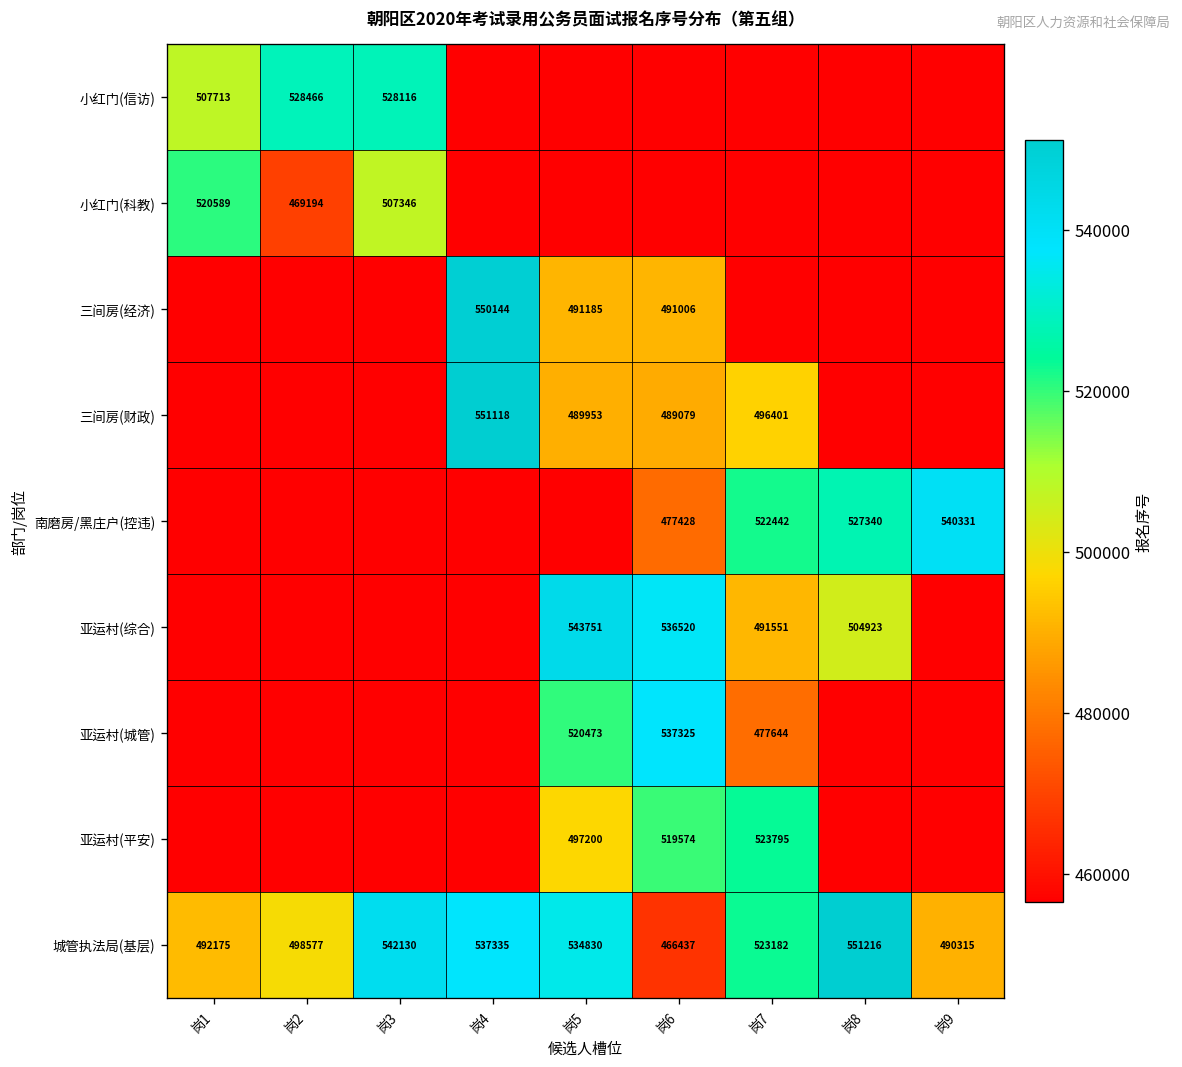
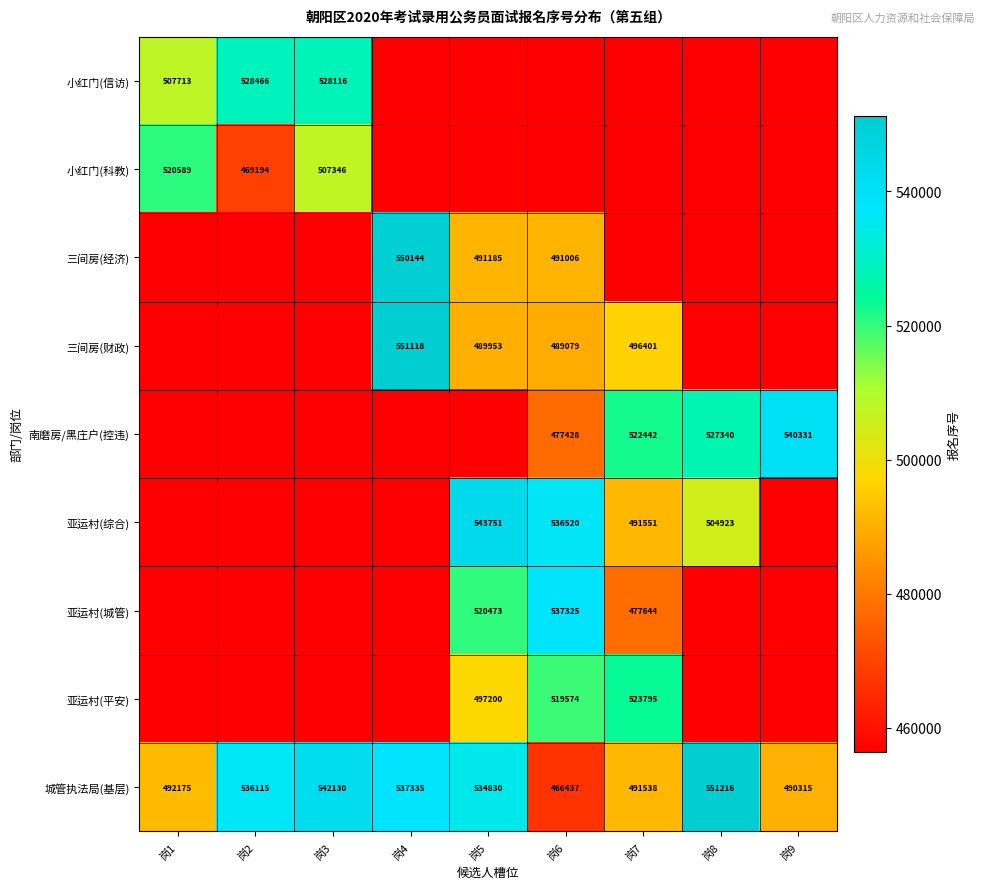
城管执法局(基层), 岗2: 498577 -> 536115
城管执法局(基层), 岗7: 523182 -> 491538
